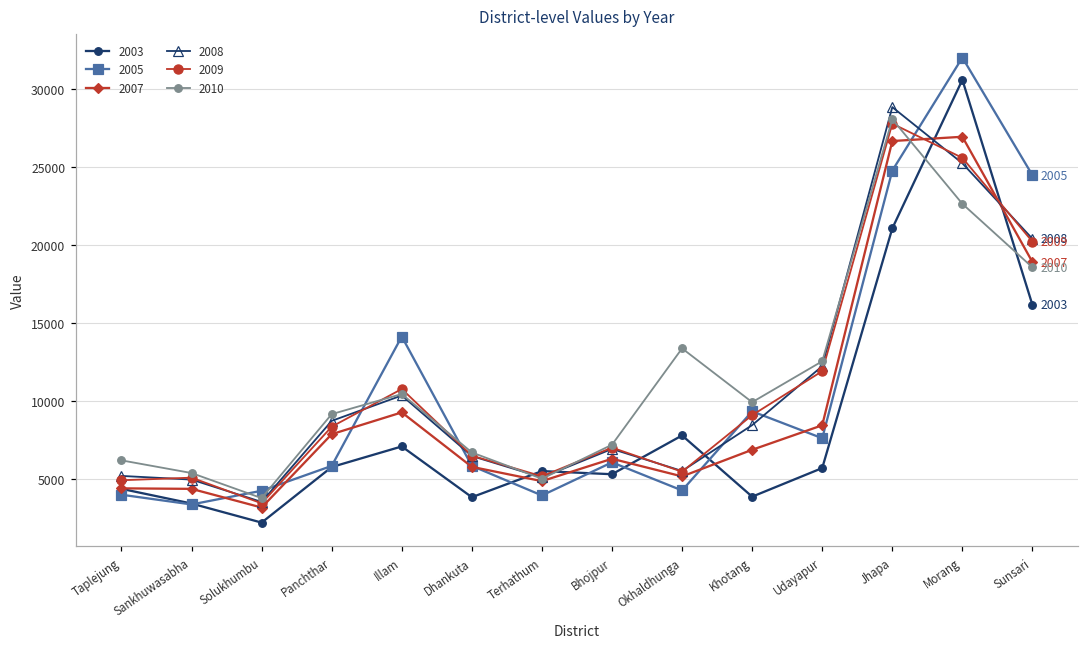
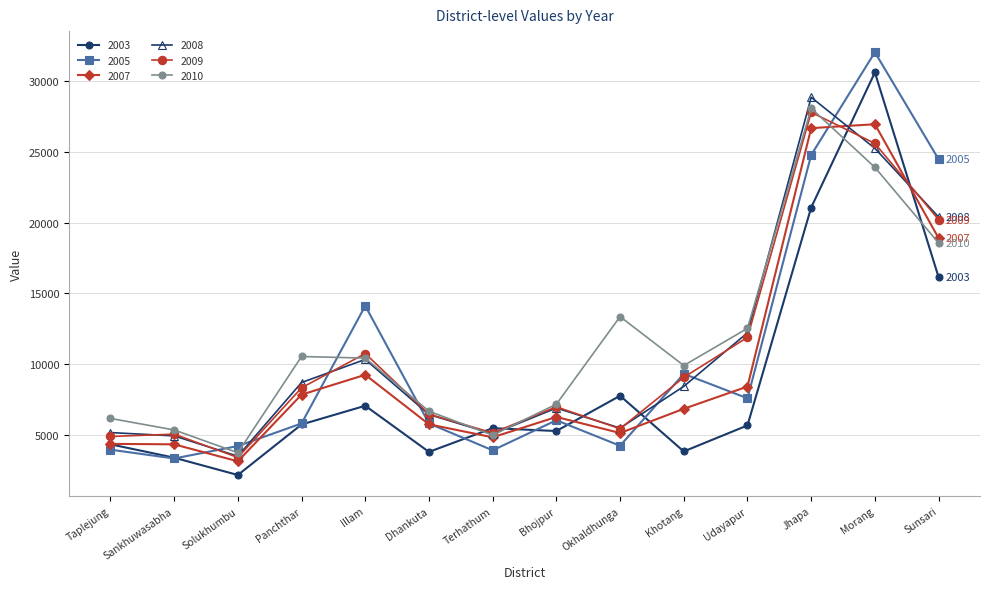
2010, Panchthar: 9100 -> 10500
2010, Morang: 22600 -> 23900
